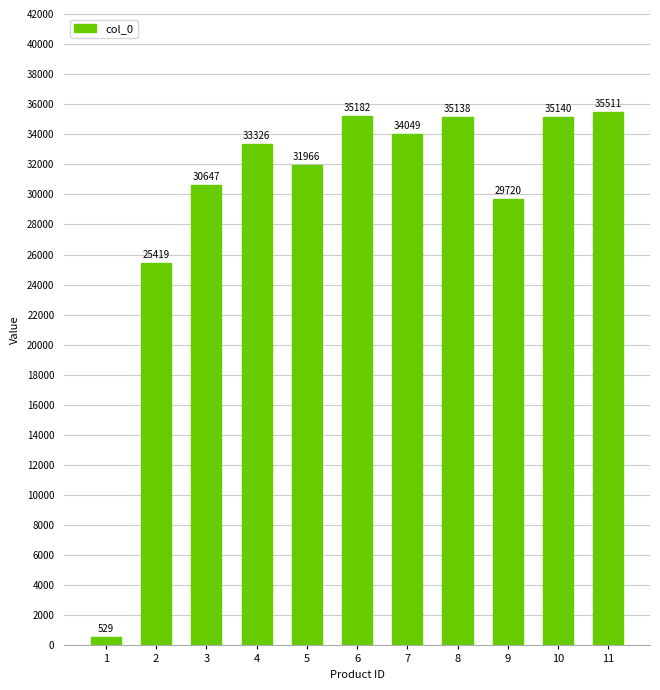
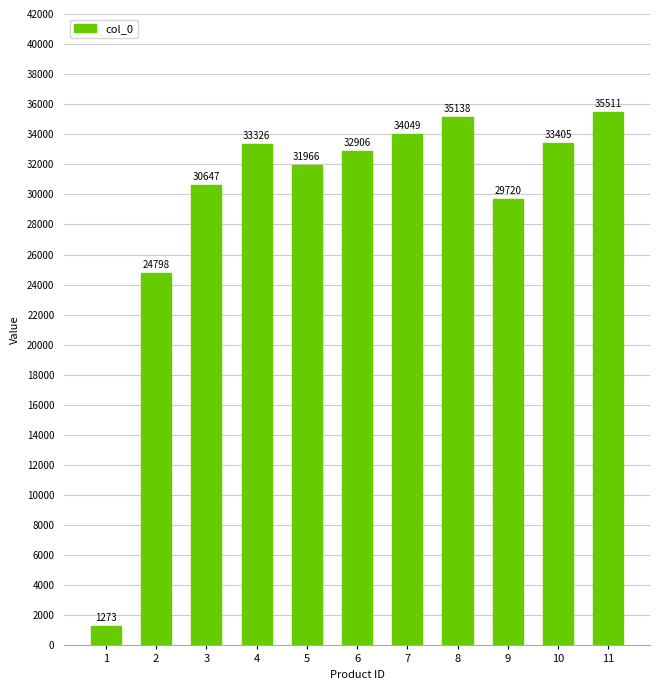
1: 529 -> 1273
2: 25419 -> 24798
6: 35182 -> 32906
10: 35140 -> 33405
